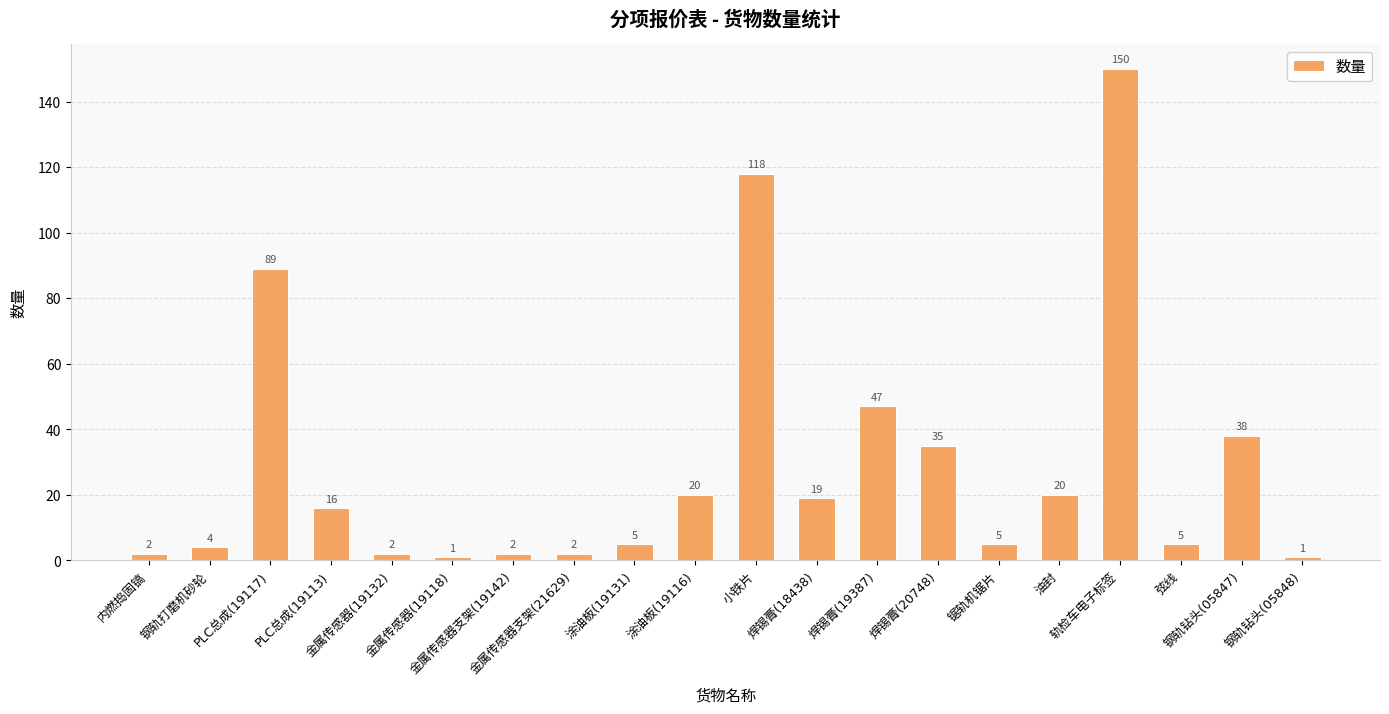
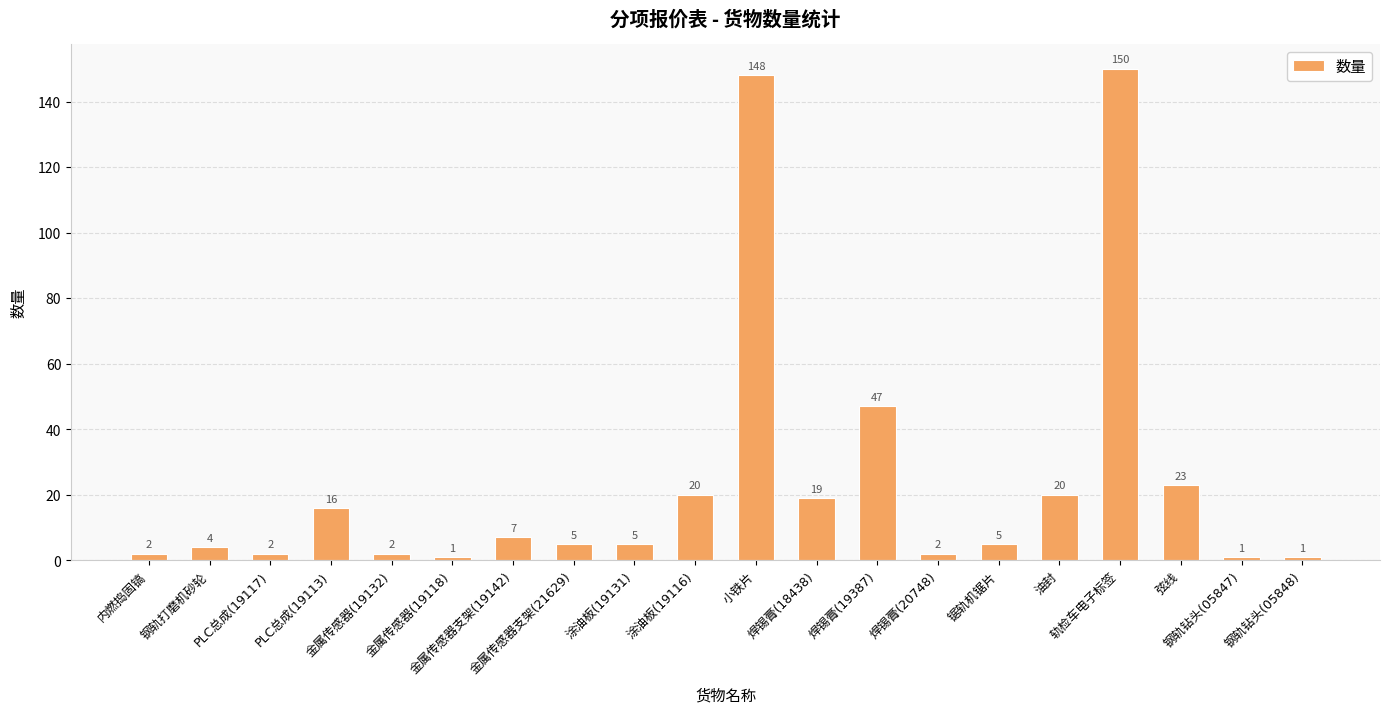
PLC总成(19117): 89 -> 2
金属传感器支架(19142): 2 -> 7
金属传感器支架(21629): 2 -> 5
小铁片: 118 -> 148
焊锡膏(20748): 35 -> 2
弦线: 5 -> 23
钢轨钻头(05847): 38 -> 1
